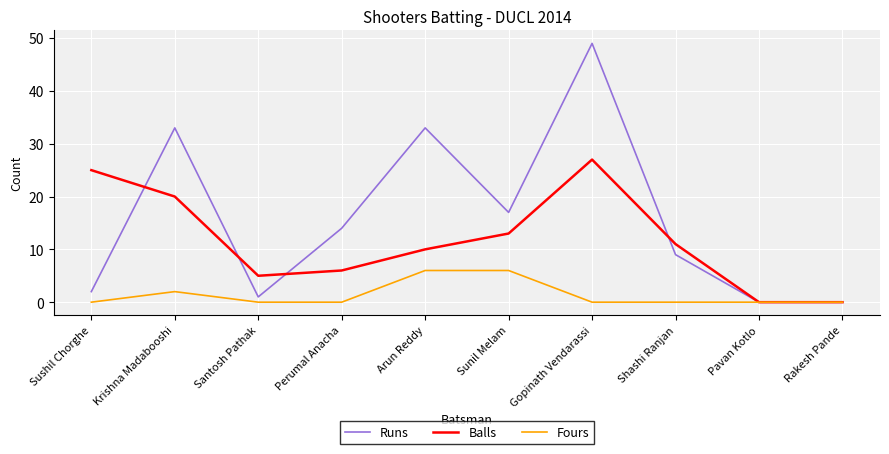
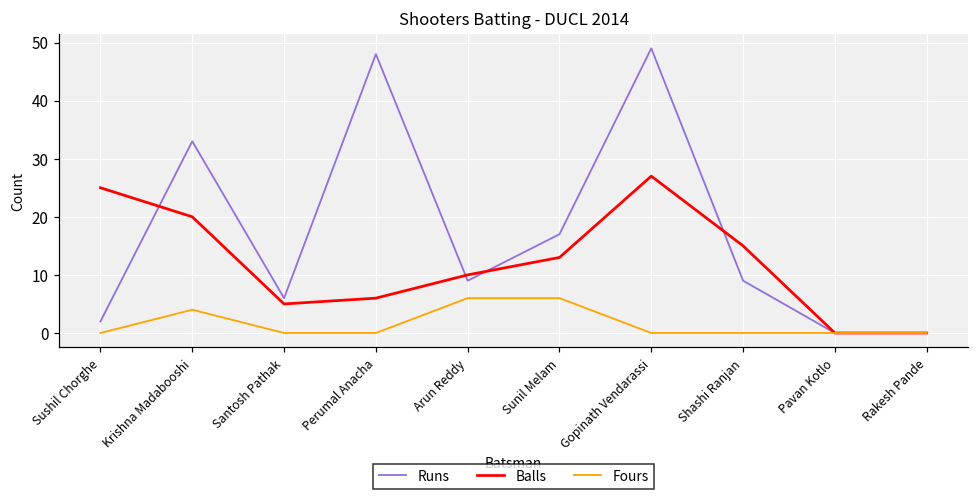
Fours, Krishna Madabooshi: 2 -> 4
Runs, Santosh Pathak: 1 -> 6
Runs, Perumal Anacha: 14 -> 48
Runs, Arun Reddy: 33 -> 9
Balls, Shashi Ranjan: 11 -> 15
